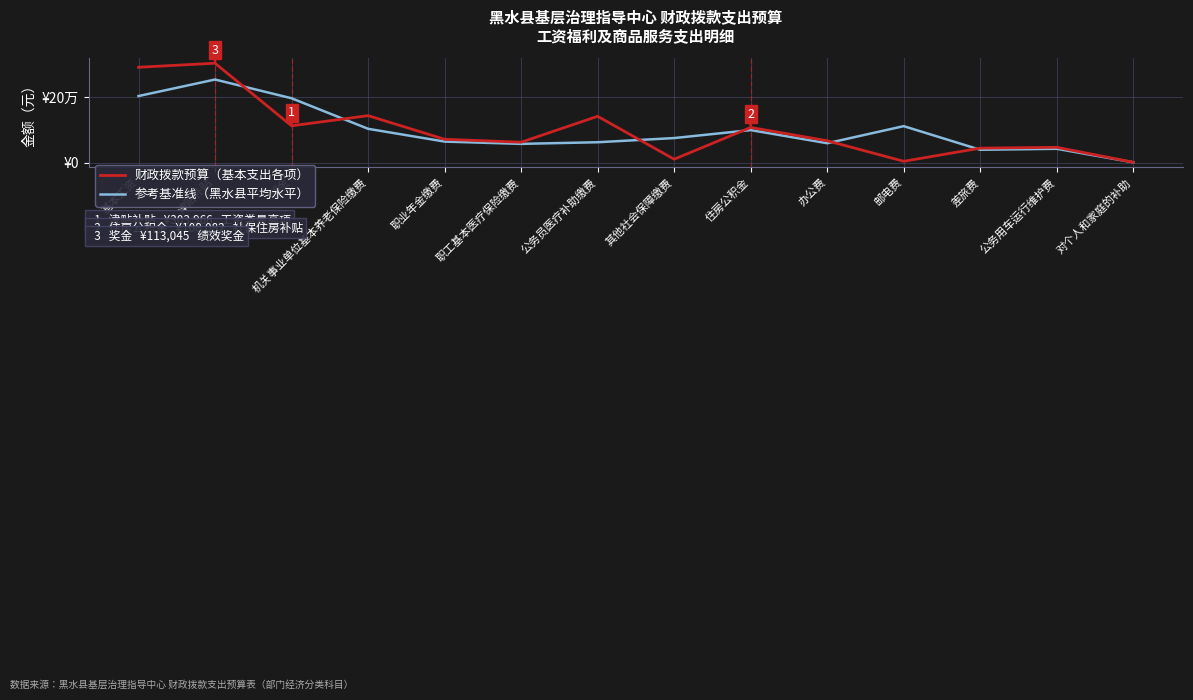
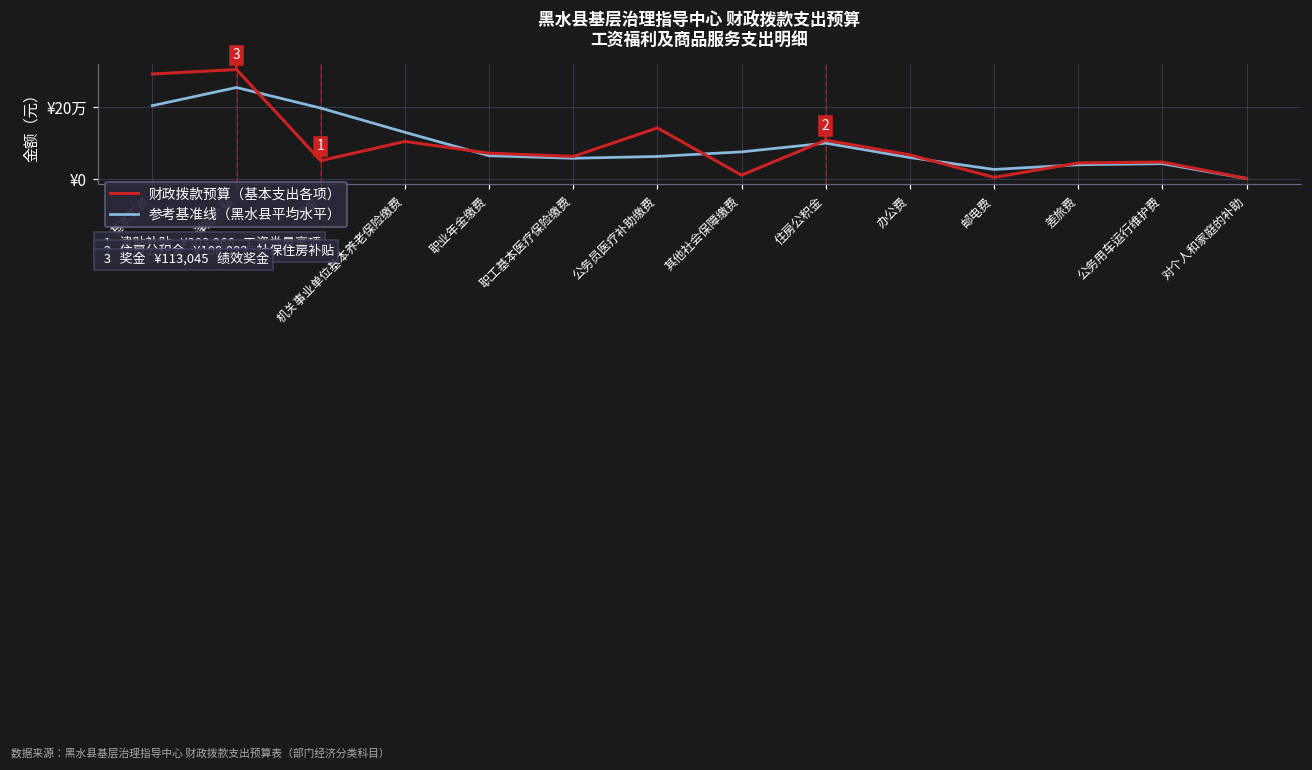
财政拨款预算（基本支出各项）, 奖金: ¥11万 -> ¥5万
财政拨款预算（基本支出各项）, 机关事业单位基本养老保险缴费: ¥14万 -> ¥10万
参考基准线（黑水县平均水平）, 机关事业单位基本养老保险缴费: ¥10万 -> ¥13万
参考基准线（黑水县平均水平）, 邮电费: ¥11万 -> ¥3万
